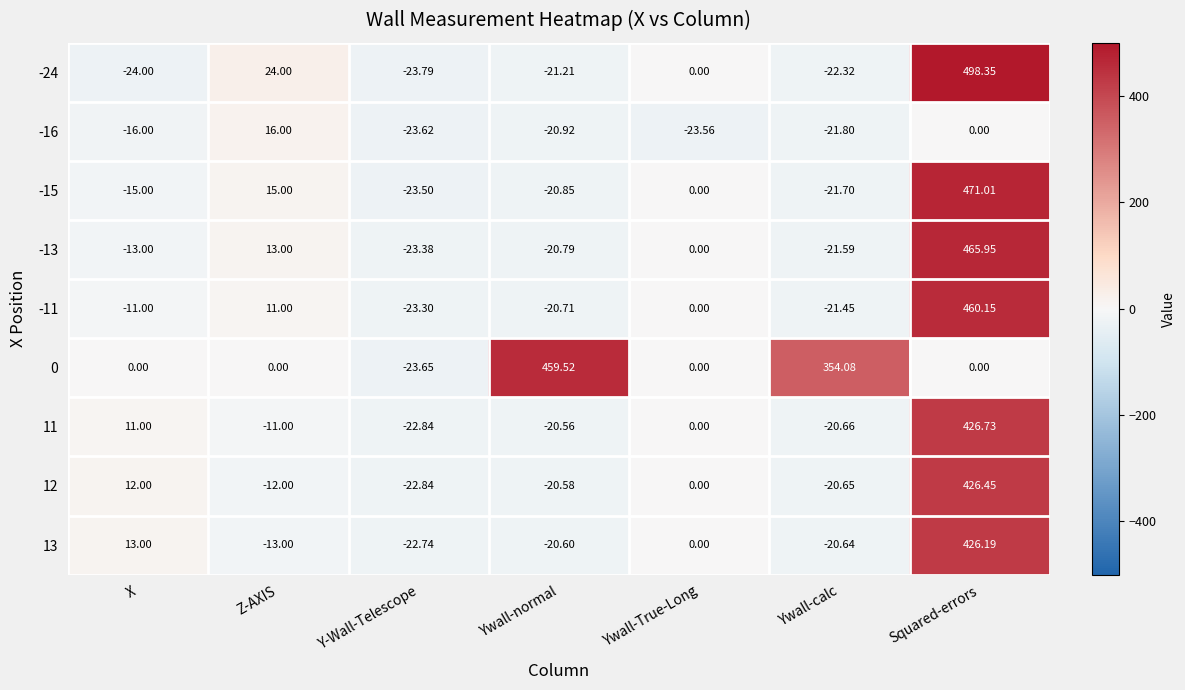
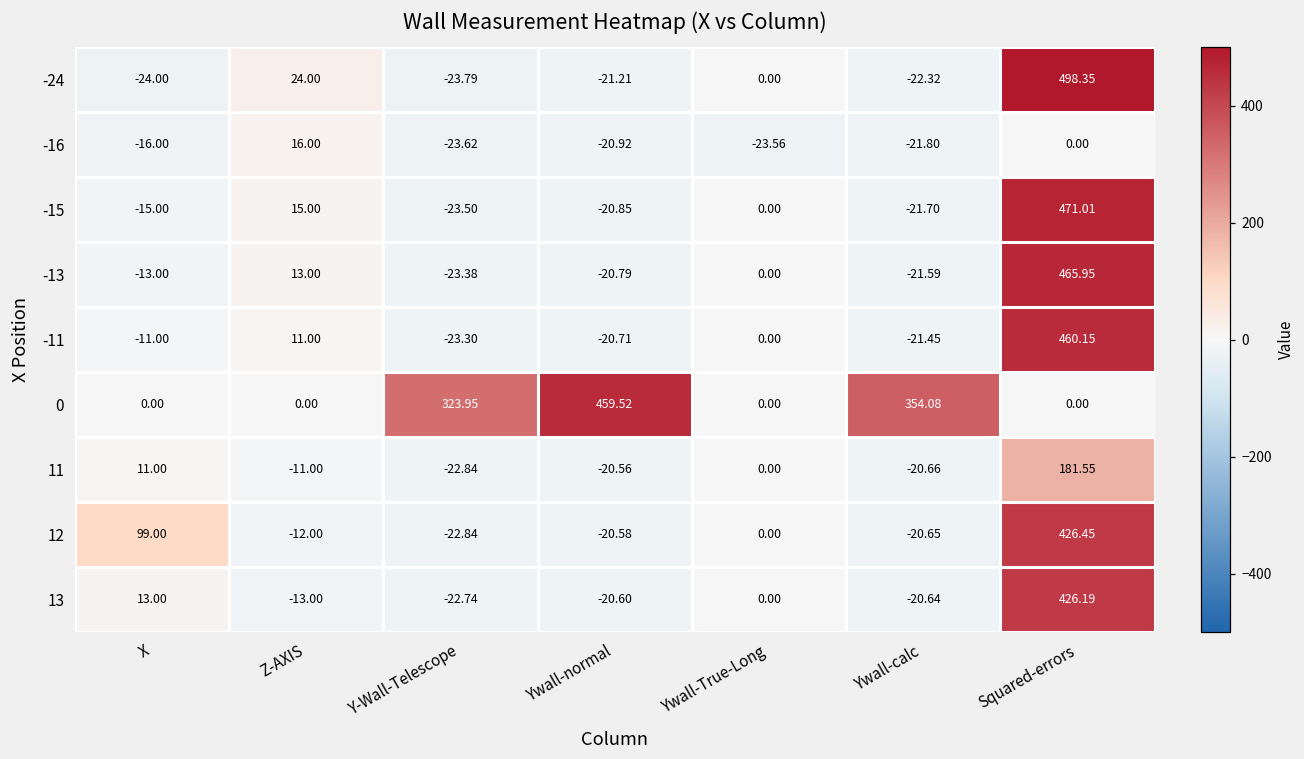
0, Y-Wall-Telescope: -23.65 -> 323.95
11, Squared-errors: 426.73 -> 181.55
12, X: 12.00 -> 99.00
